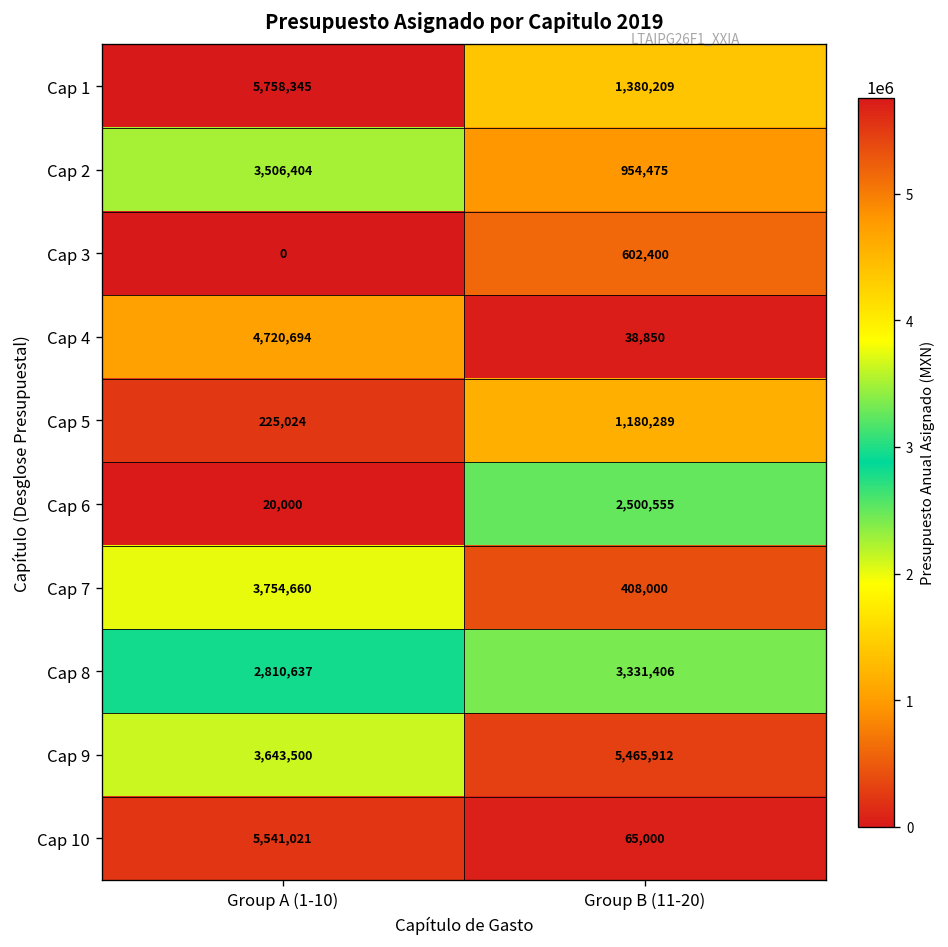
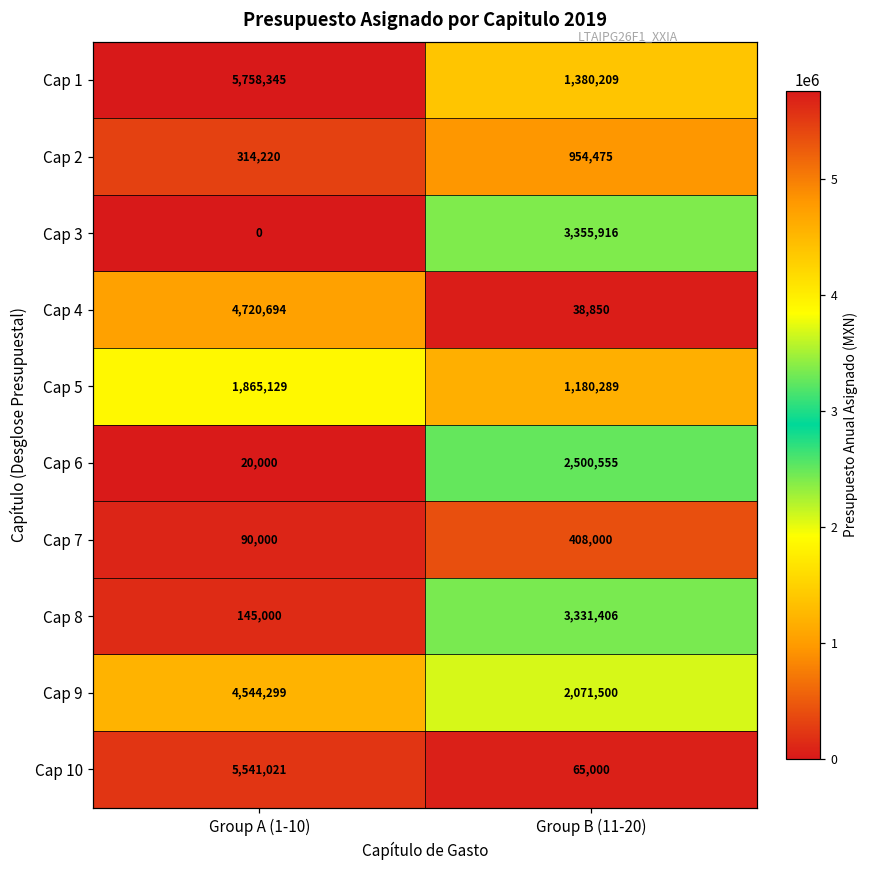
Cap 2, Group A (1-10): 3,506,404 -> 314,220
Cap 3, Group B (11-20): 602,400 -> 3,355,916
Cap 5, Group A (1-10): 225,024 -> 1,865,129
Cap 7, Group A (1-10): 3,754,660 -> 90,000
Cap 8, Group A (1-10): 2,810,637 -> 145,000
Cap 9, Group A (1-10): 3,643,500 -> 4,544,299
Cap 9, Group B (11-20): 5,465,912 -> 2,071,500
